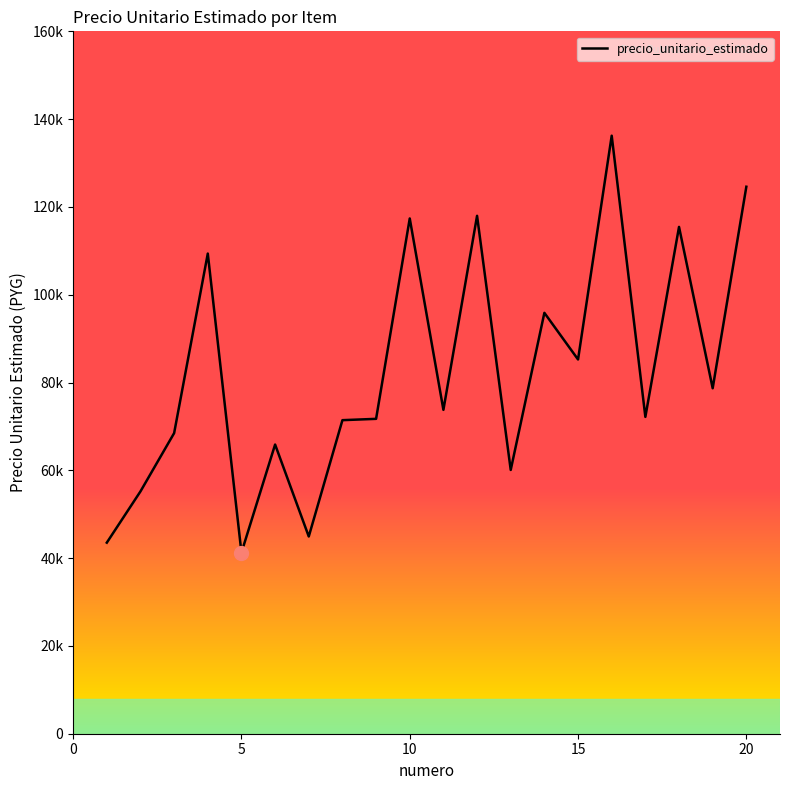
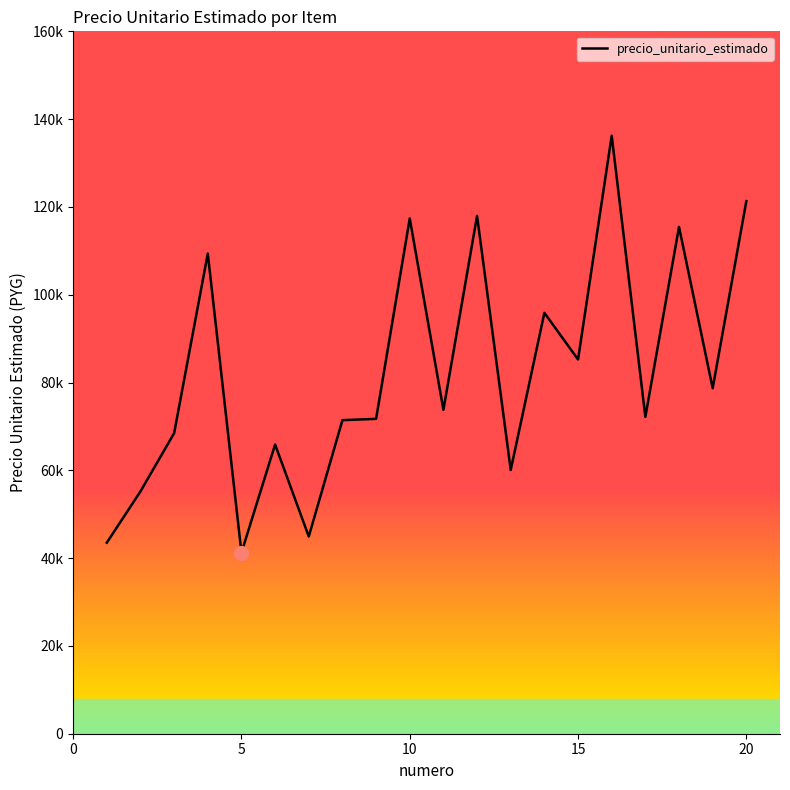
precio_unitario_estimado, 20: 125000 -> 121000
